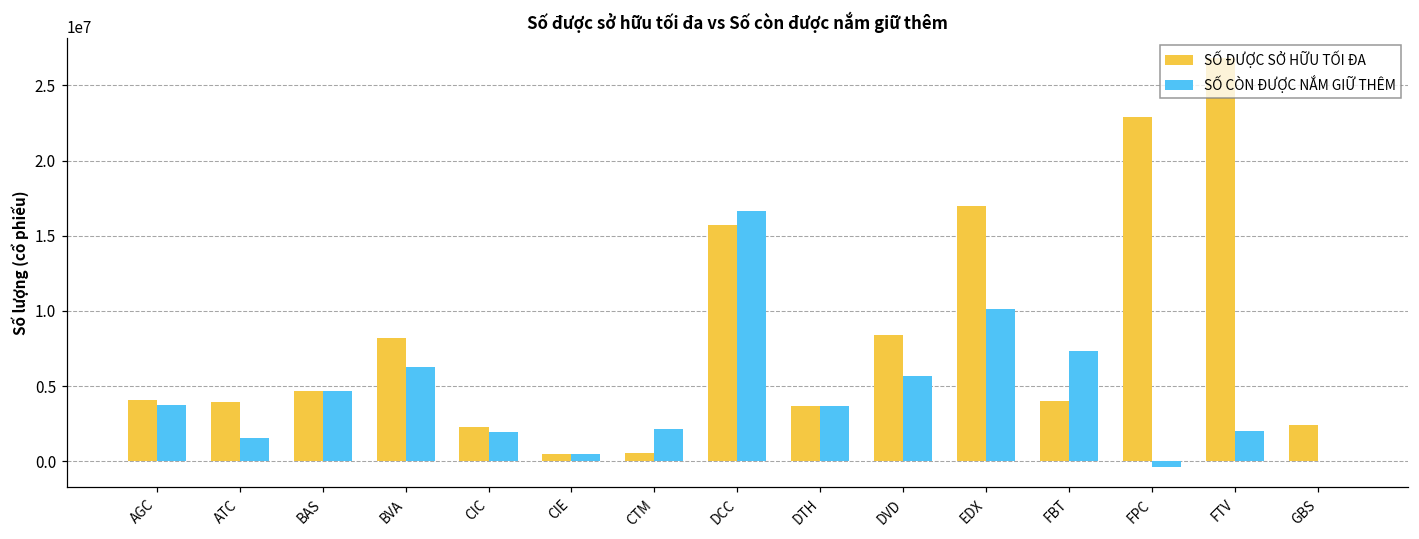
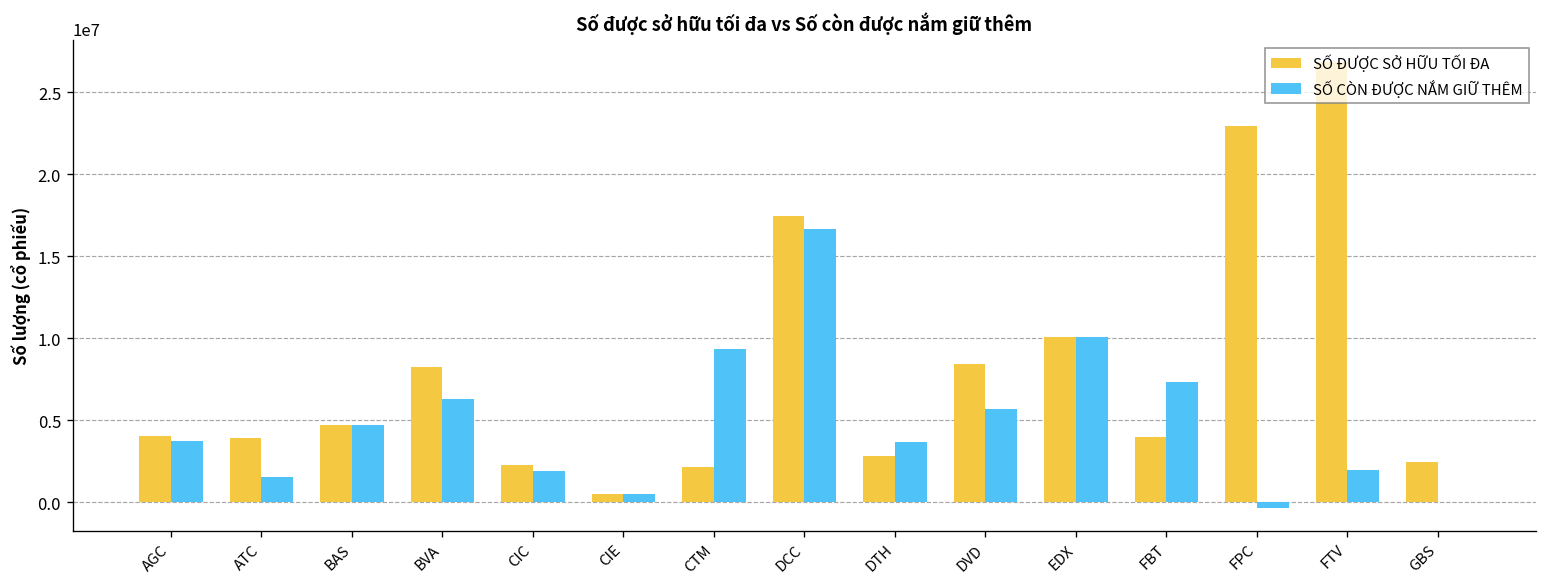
SỐ ĐƯỢC SỞ HỮU TỐI ĐA, CTM: 500000 -> 2200000
SỐ CÒN ĐƯỢC NẮM GIỮ THÊM, CTM: 2200000 -> 9300000
SỐ ĐƯỢC SỞ HỮU TỐI ĐA, DCC: 15700000 -> 17400000
SỐ ĐƯỢC SỞ HỮU TỐI ĐA, DTH: 3700000 -> 2800000
SỐ ĐƯỢC SỞ HỮU TỐI ĐA, EDX: 17000000 -> 10100000
